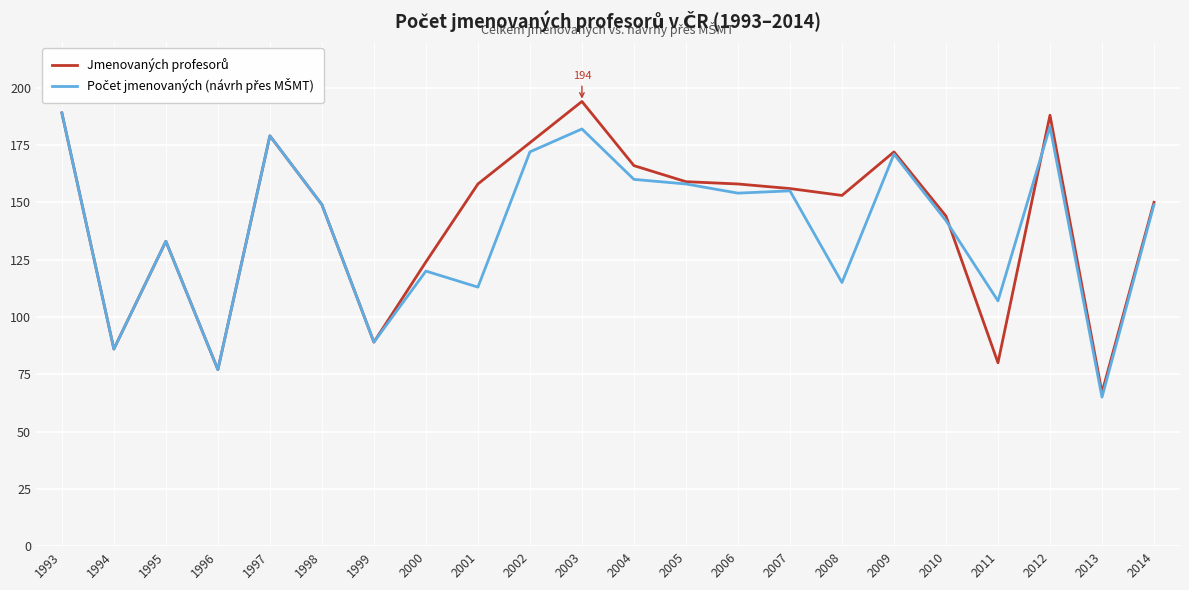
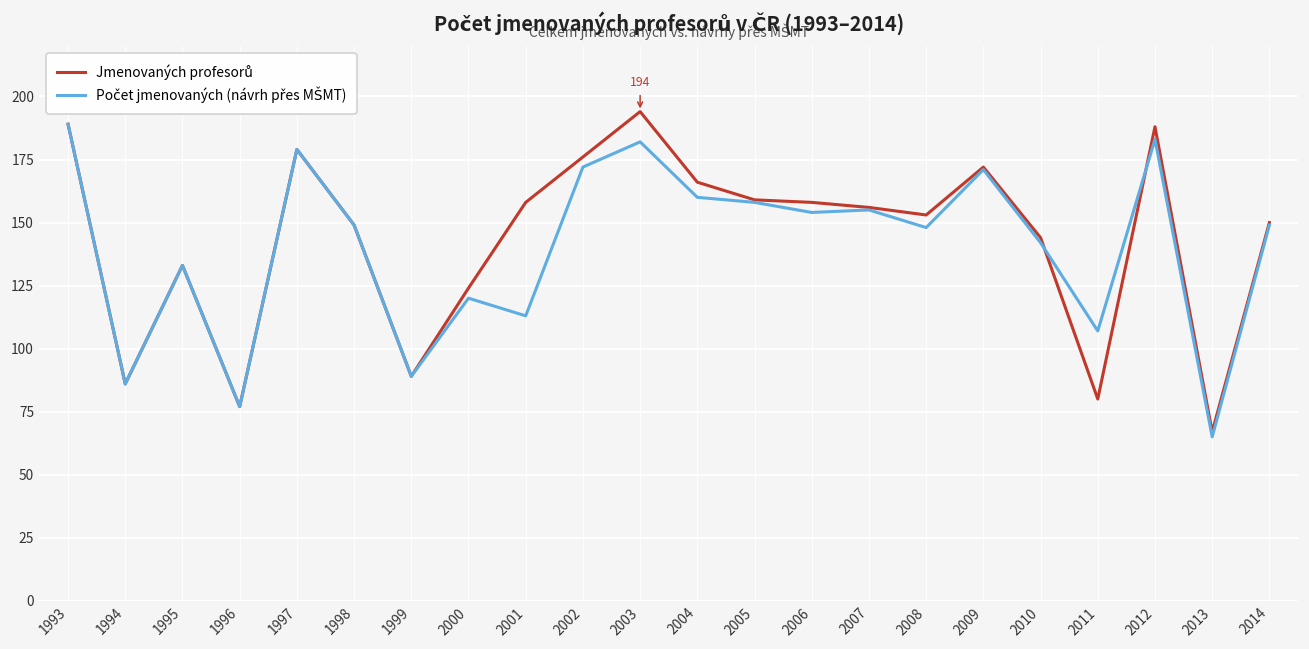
Počet jmenovaných (návrh přes MŠMT), 2008: 115 -> 148
